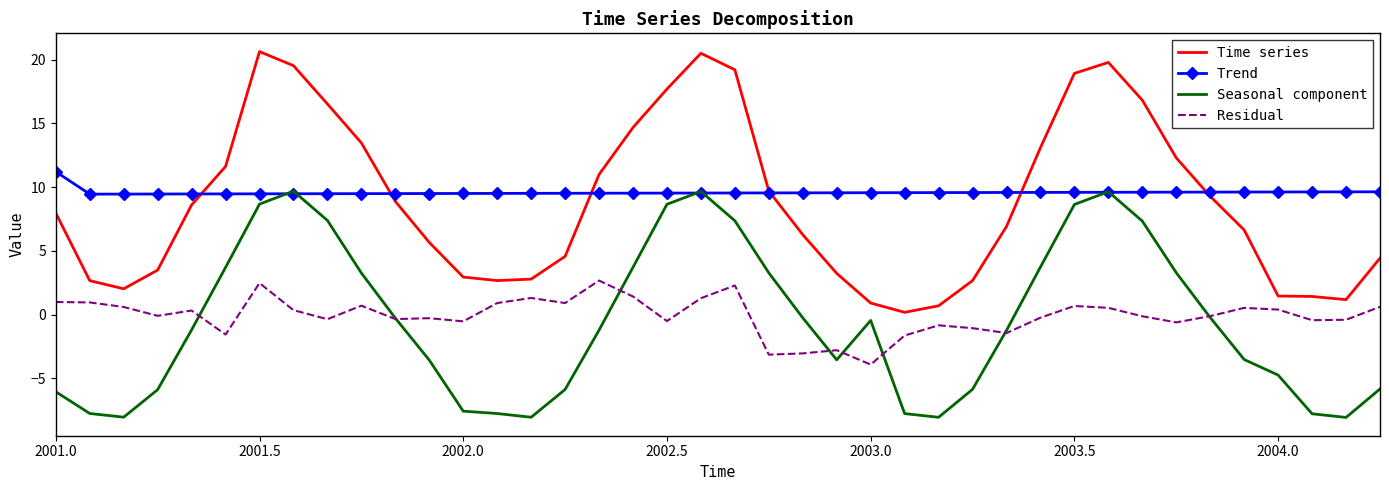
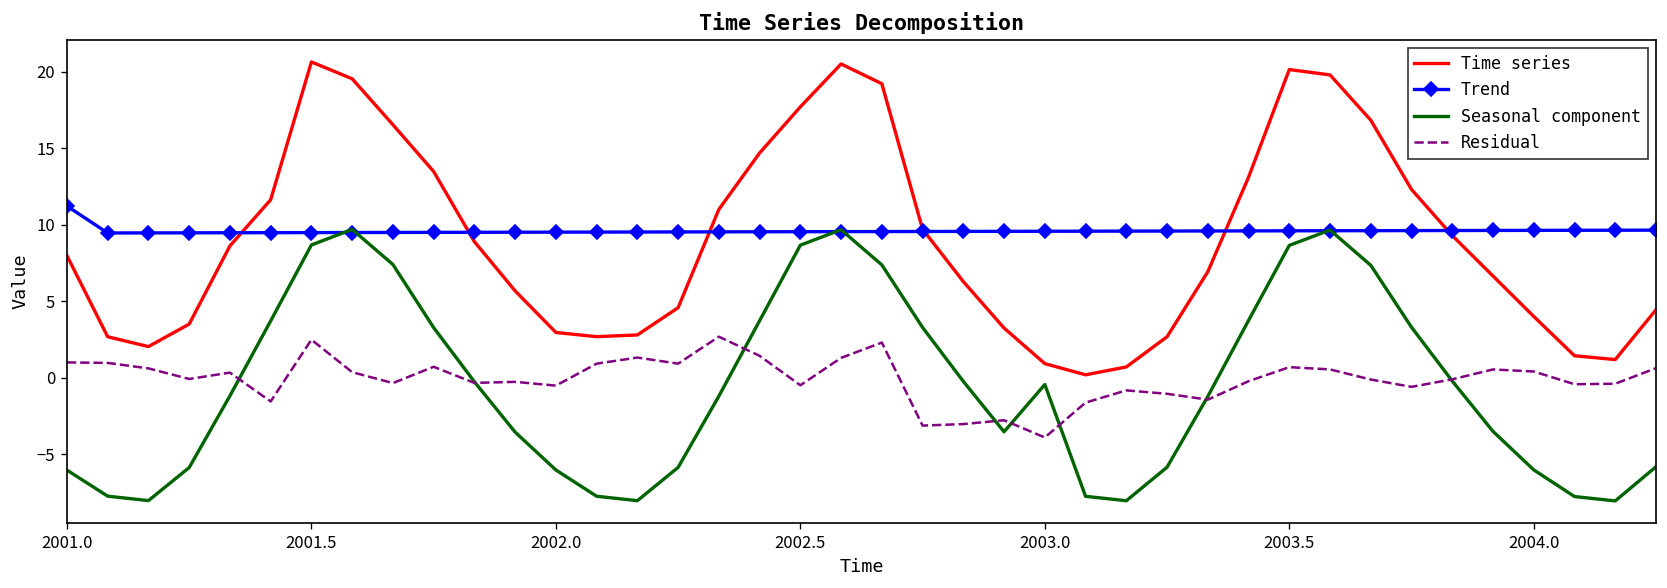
Seasonal component, 2002.0: -7.6 -> -6.0
Time series, 2003.5: 18.9 -> 20.1
Time series, 2004.0: 1.5 -> 4.0
Seasonal component, 2004.0: -4.7 -> -6.0
